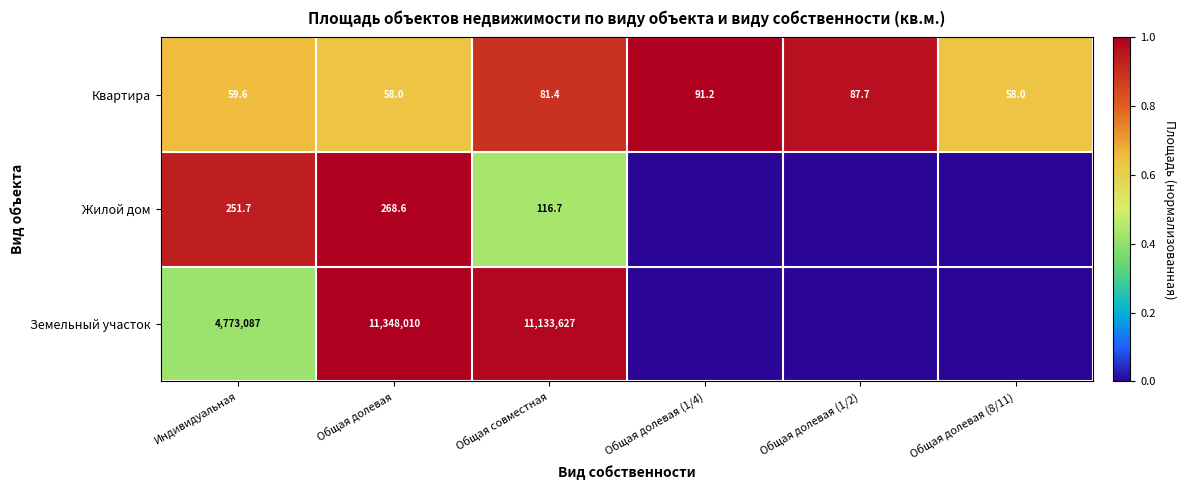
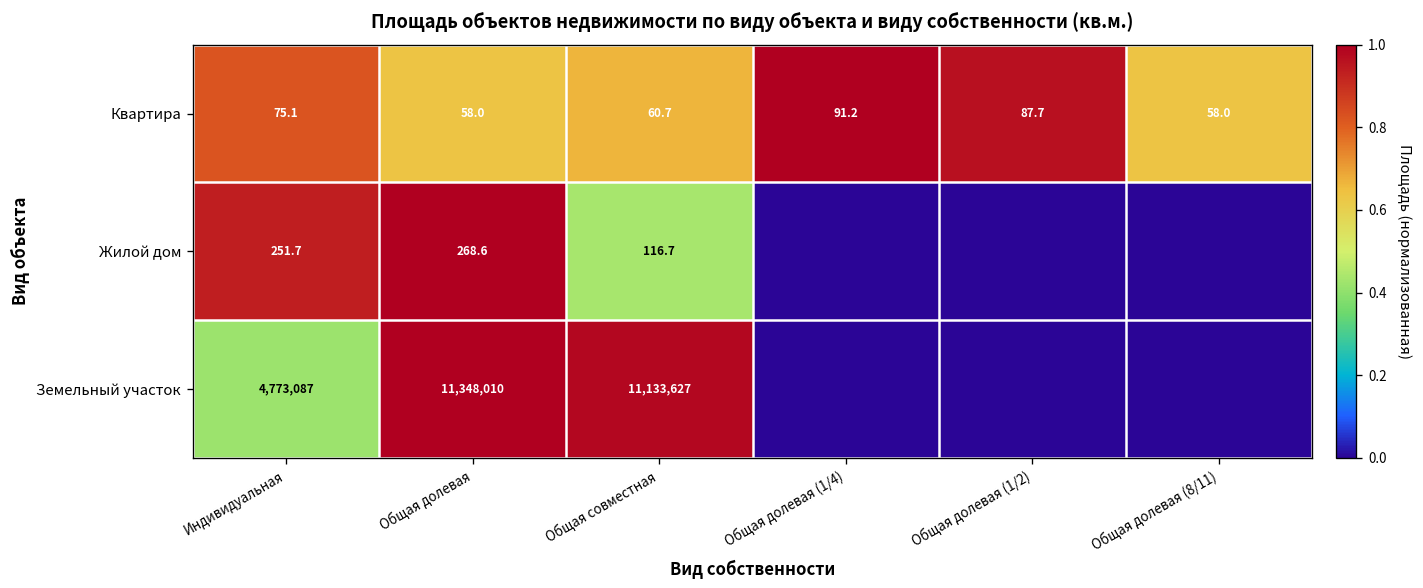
Квартира, Индивидуальная: 59.6 -> 75.1
Квартира, Общая совместная: 81.4 -> 60.7
